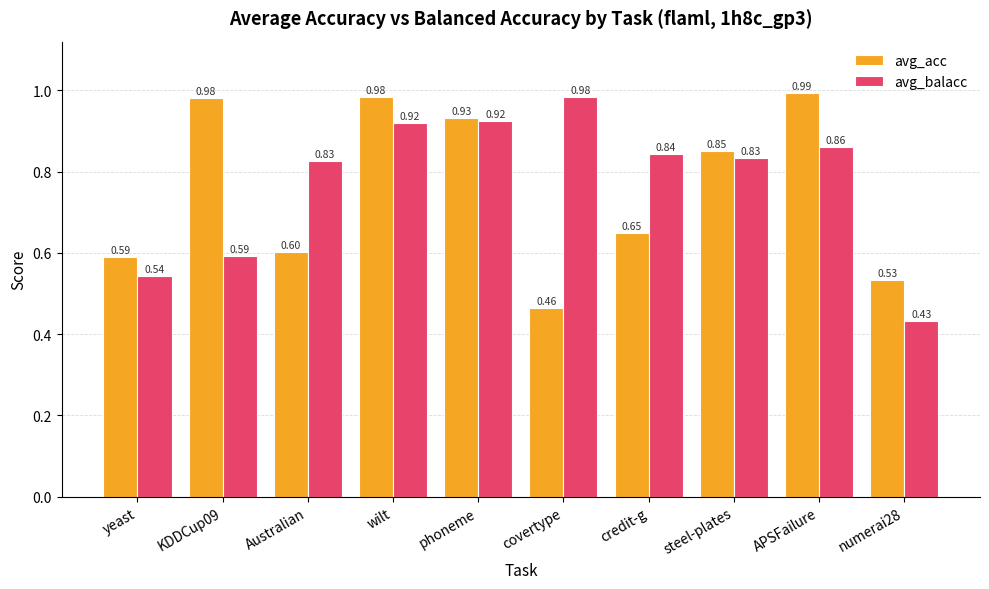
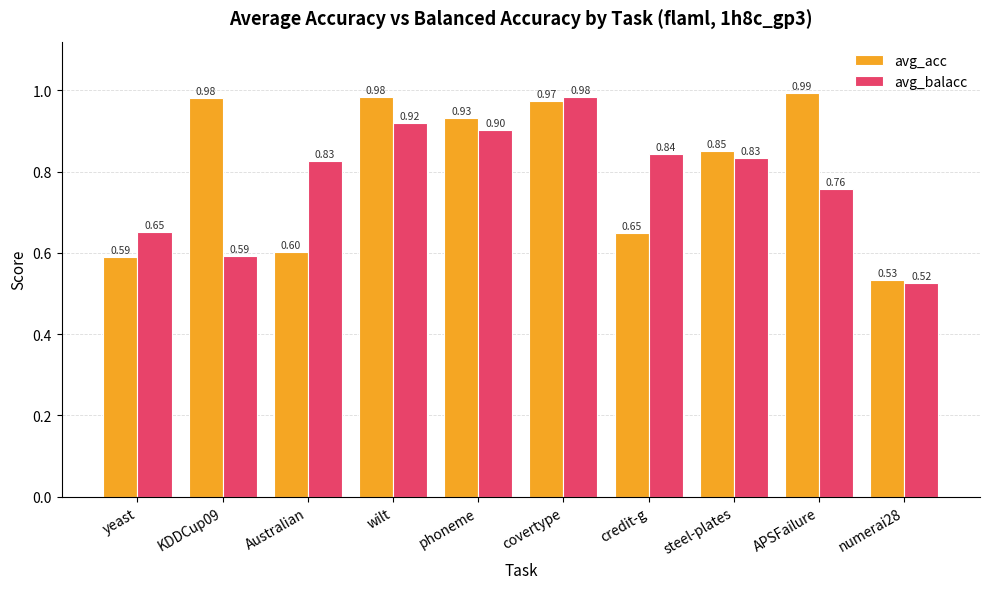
avg_balacc, yeast: 0.54 -> 0.65
avg_balacc, phoneme: 0.92 -> 0.90
avg_acc, covertype: 0.46 -> 0.97
avg_balacc, APSFailure: 0.86 -> 0.76
avg_balacc, numerai28: 0.43 -> 0.52
